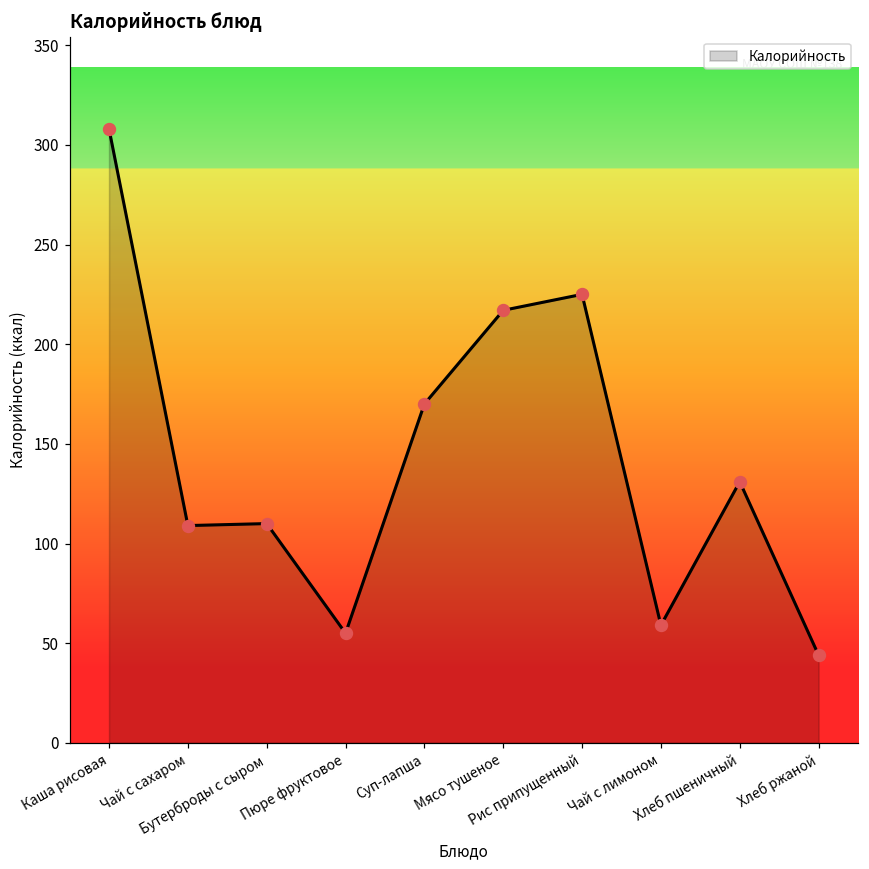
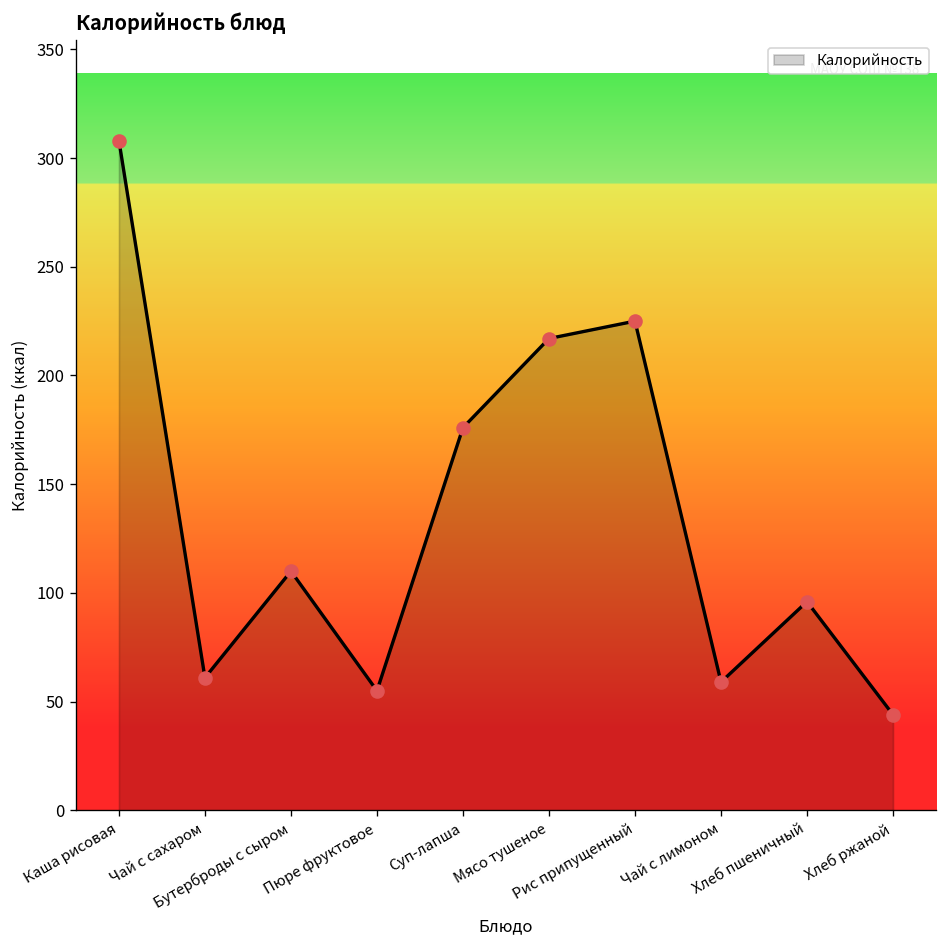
Чай с сахаром: 109 -> 61
Суп-лапша: 170 -> 176
Хлеб пшеничный: 131 -> 96
